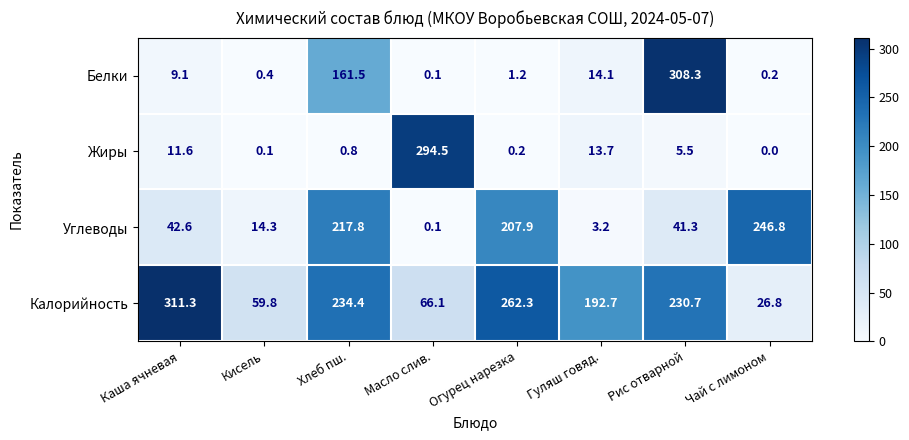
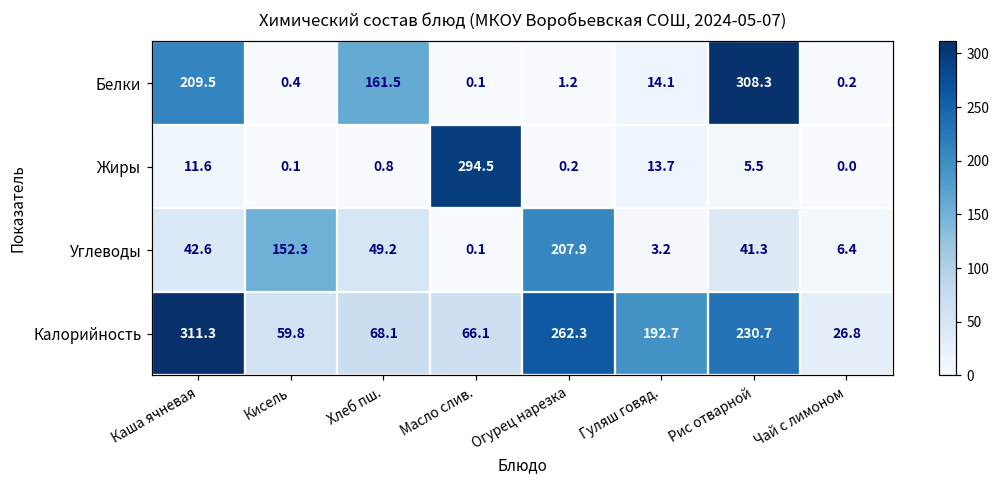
Белки, Каша ячневая: 9.1 -> 209.5
Углеводы, Кисель: 14.3 -> 152.3
Углеводы, Хлеб пш.: 217.8 -> 49.2
Углеводы, Чай с лимоном: 246.8 -> 6.4
Калорийность, Хлеб пш.: 234.4 -> 68.1
